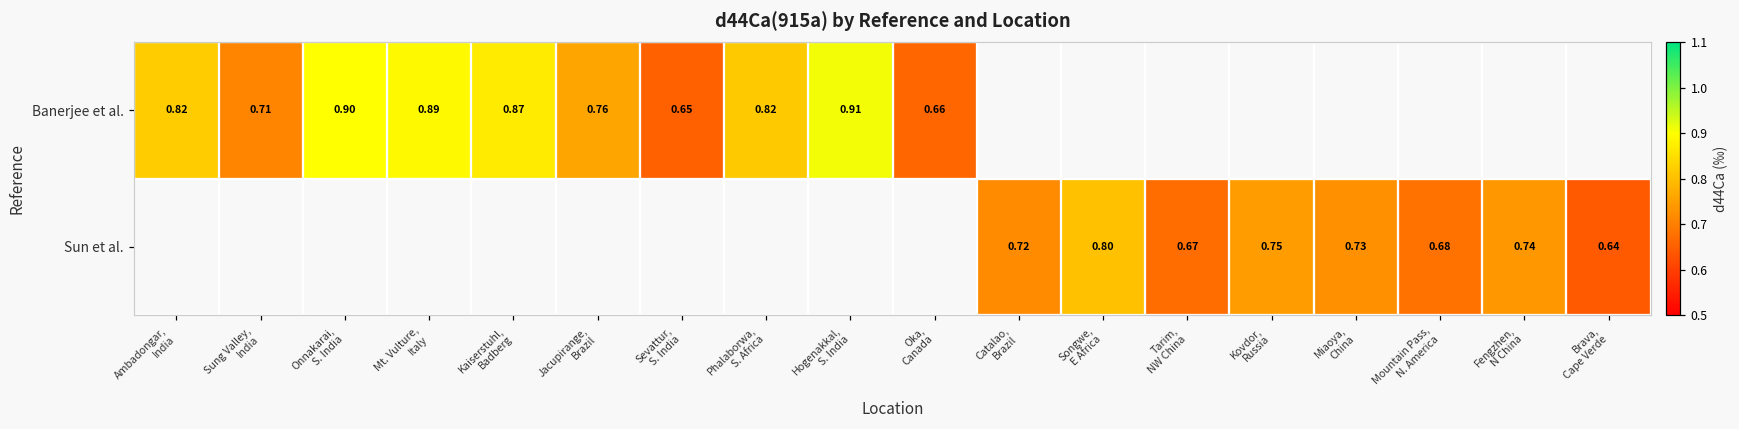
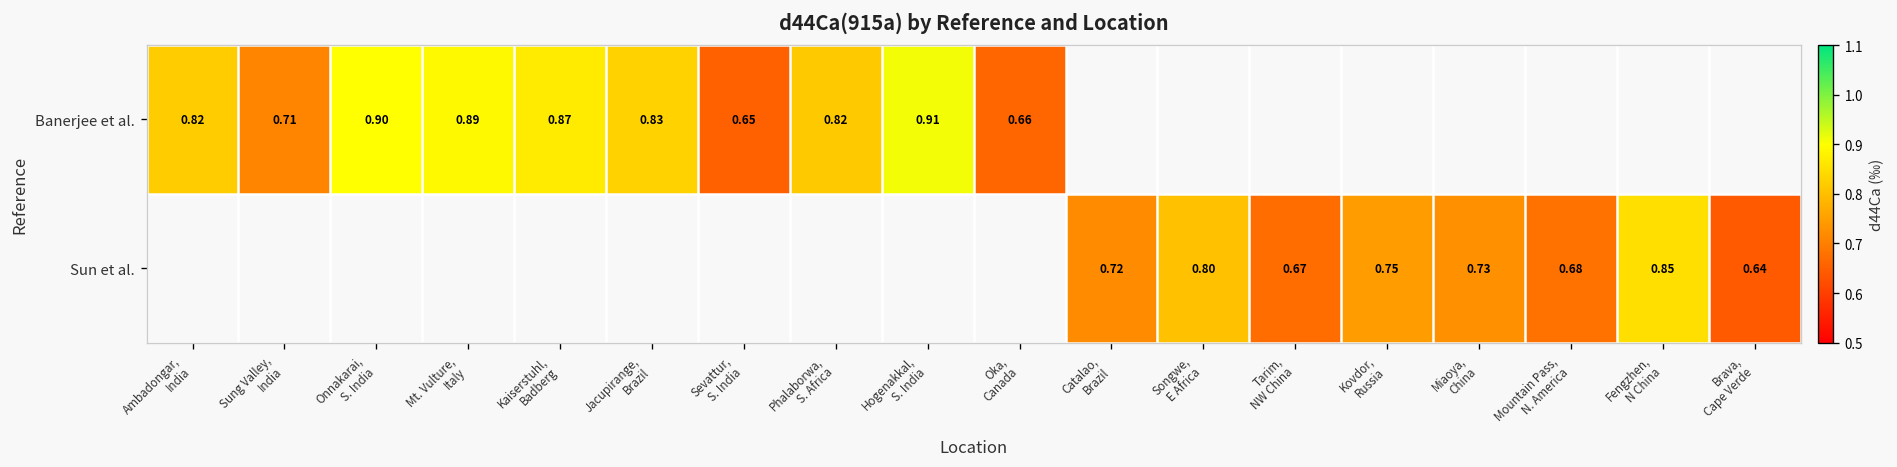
Banerjee et al., Jacupirange, Brazil: 0.76 -> 0.83
Sun et al., Fengzhen, N China: 0.74 -> 0.85
